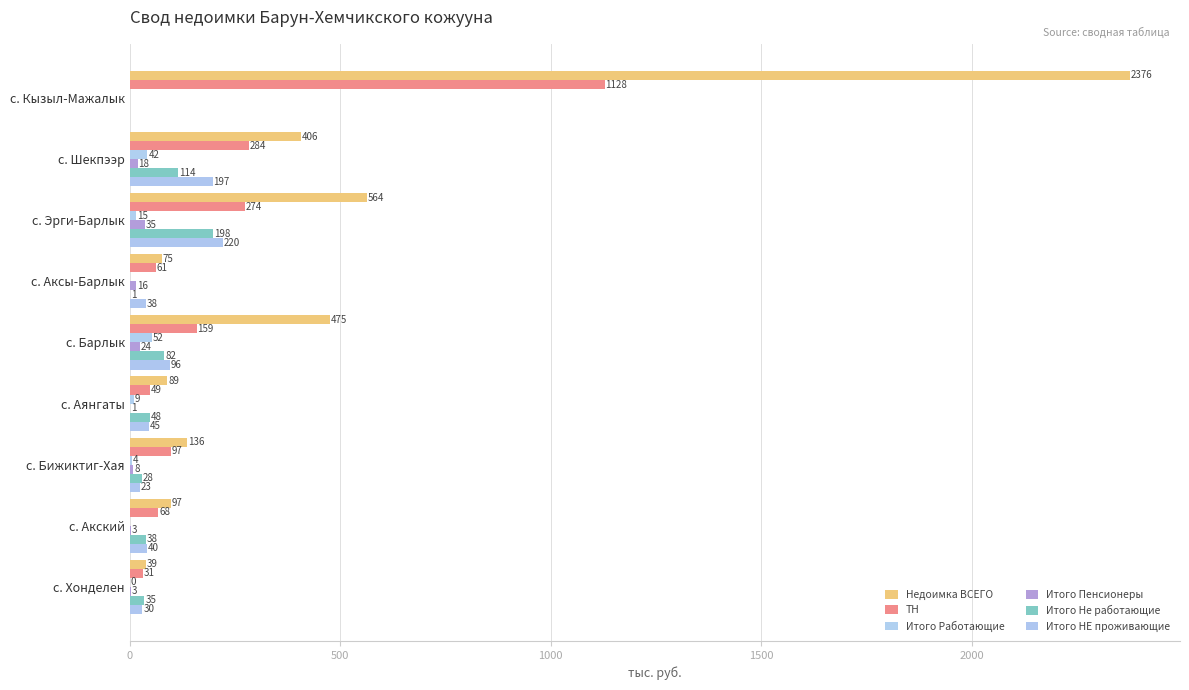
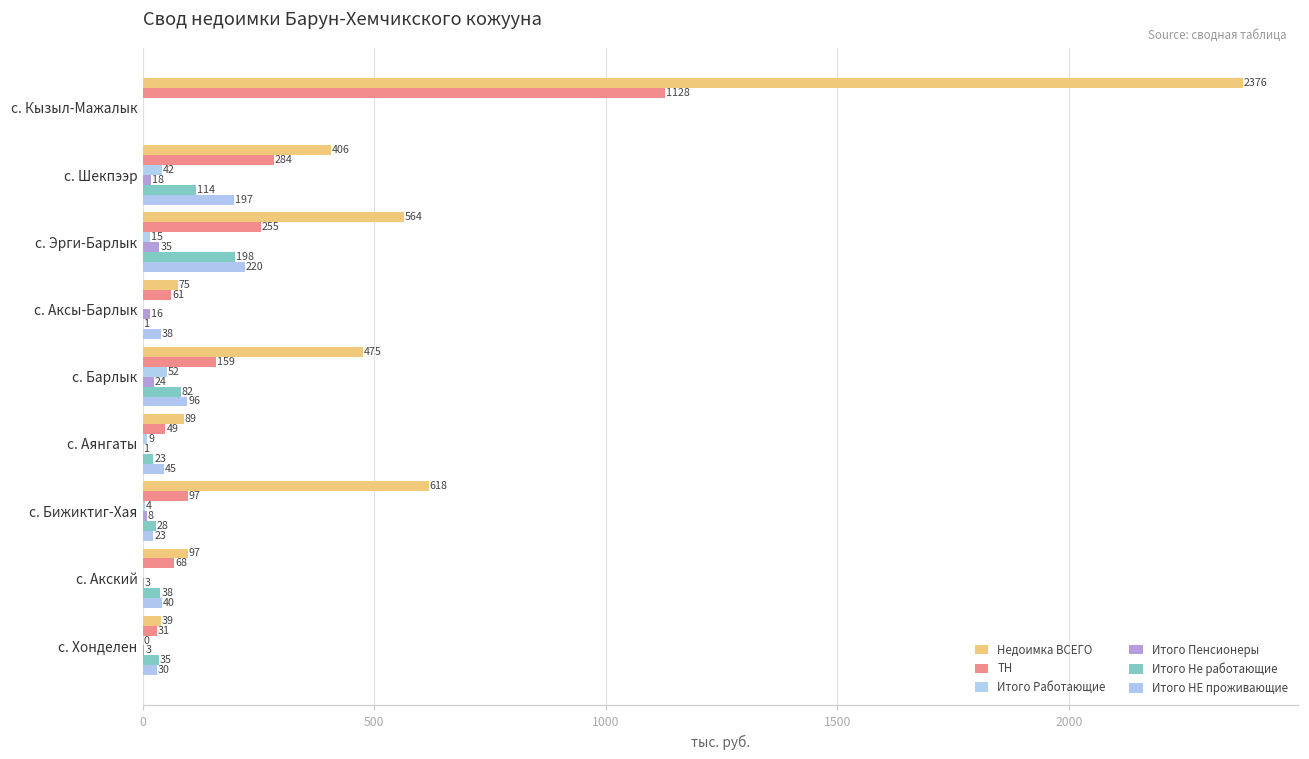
ТН, с. Эрги-Барлык: 274 -> 255
Итого Не работающие, с. Аянгаты: 48 -> 23
Недоимка ВСЕГО, с. Бижиктиг-Хая: 136 -> 618
